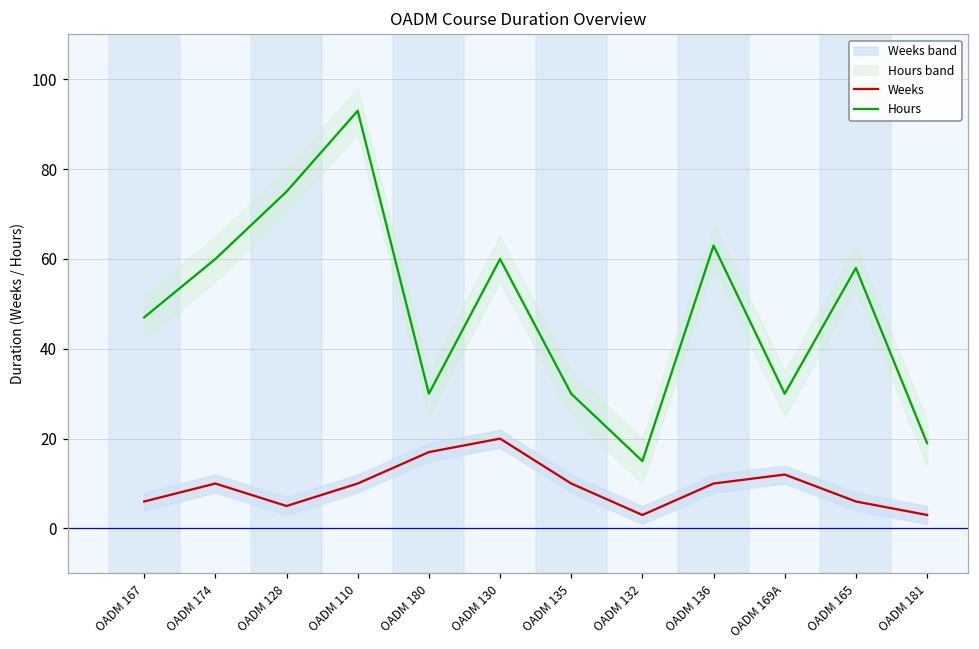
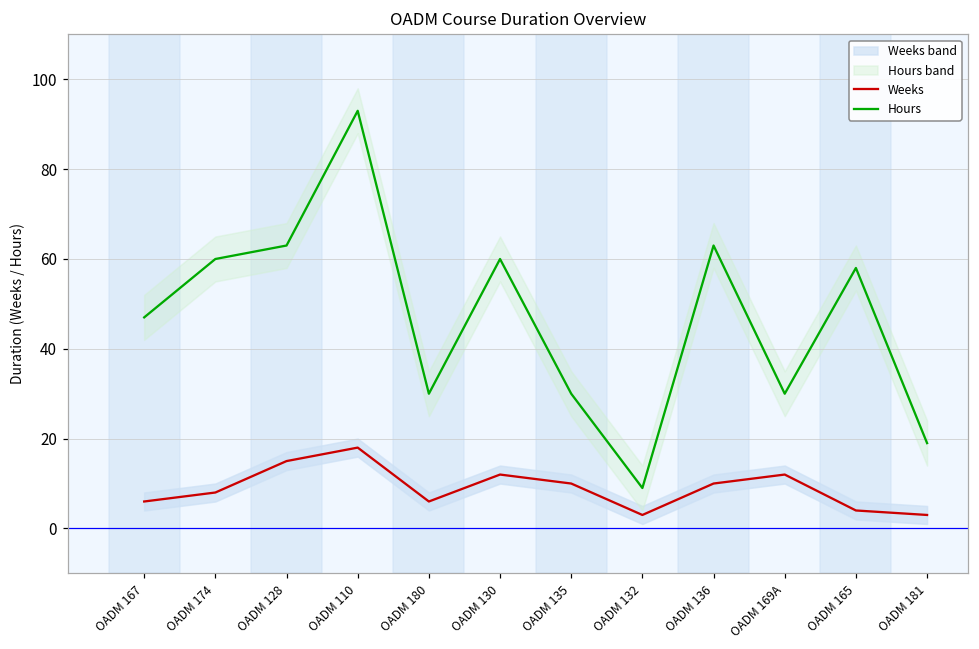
Weeks, OADM 174: 10 -> 8
Weeks, OADM 128: 5 -> 15
Hours, OADM 128: 75 -> 63
Weeks, OADM 110: 10 -> 18
Weeks, OADM 180: 17 -> 6
Weeks, OADM 130: 20 -> 12
Hours, OADM 132: 15 -> 9
Weeks, OADM 165: 6 -> 4
